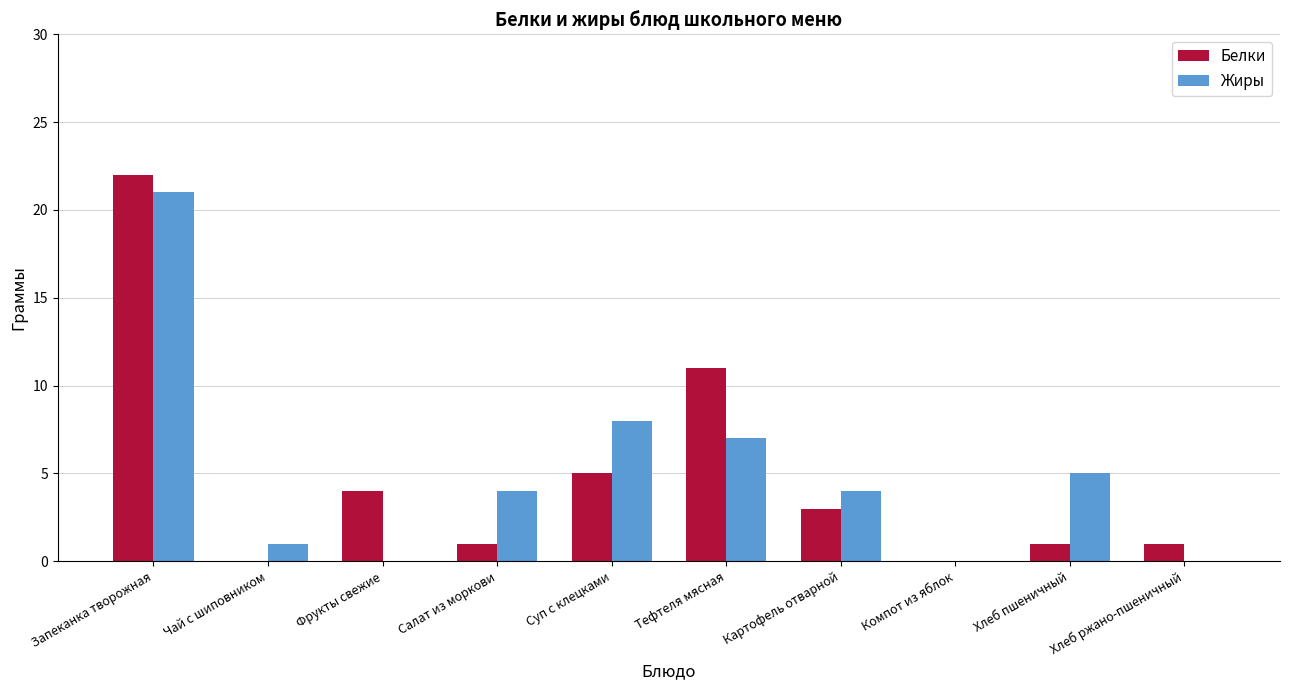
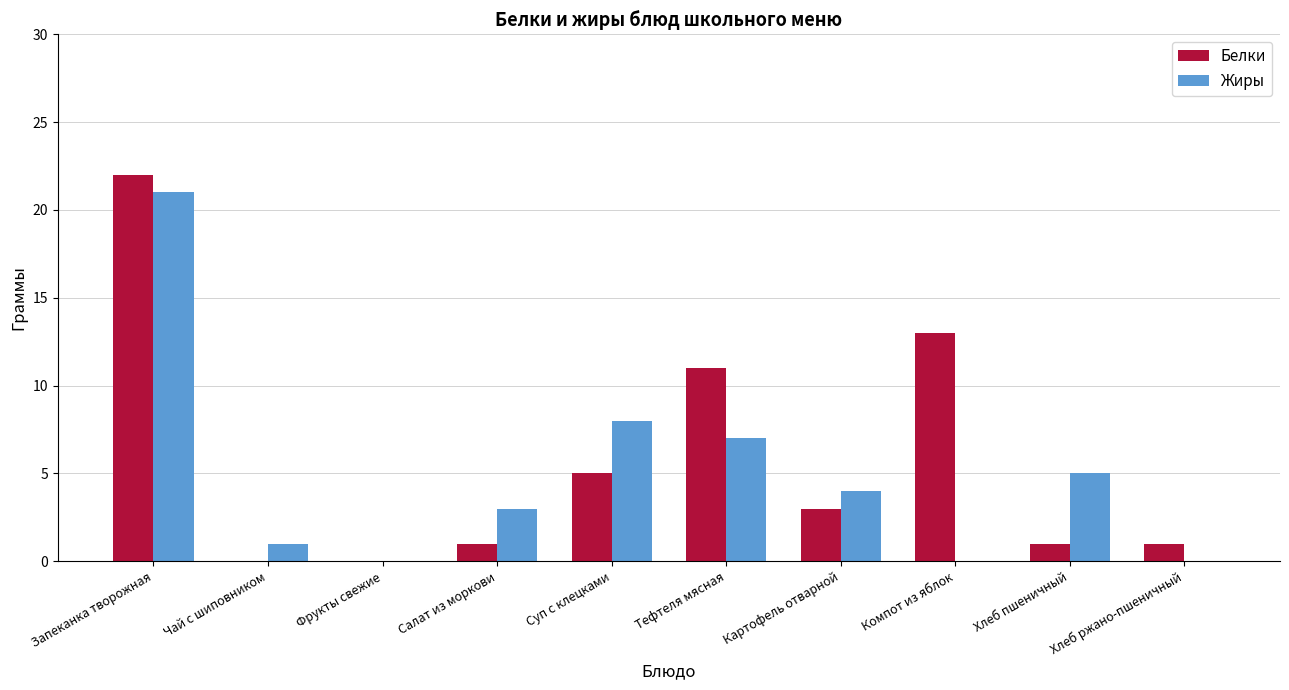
Белки, Фрукты свежие: 4 -> 0
Жиры, Салат из моркови: 4 -> 3
Белки, Компот из яблок: 0 -> 13
